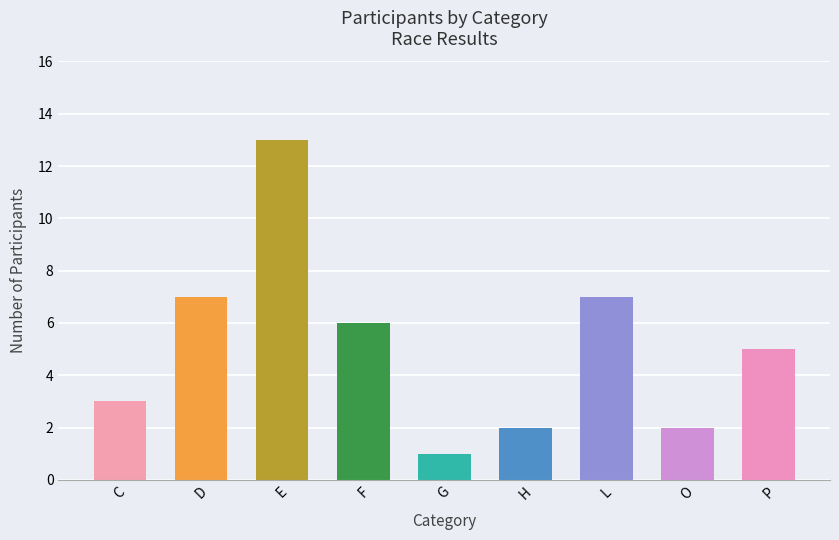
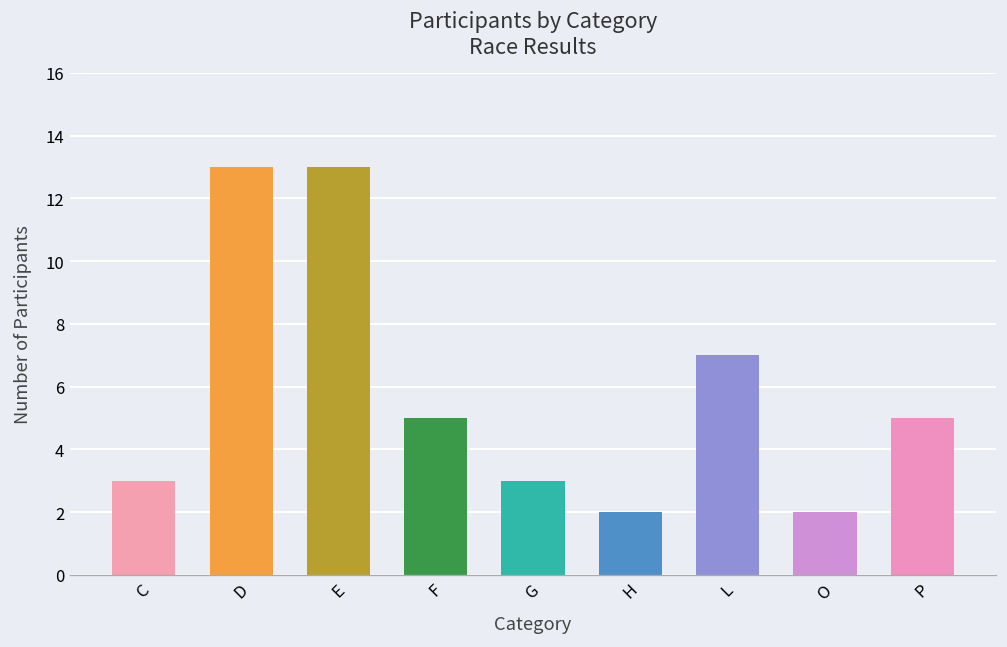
D: 7 -> 13
F: 6 -> 5
G: 1 -> 3
